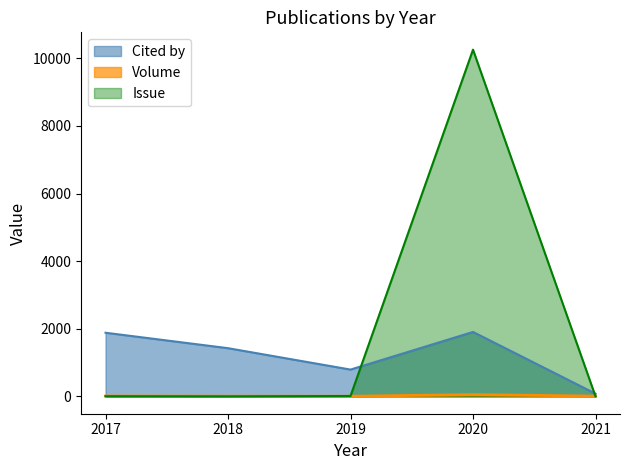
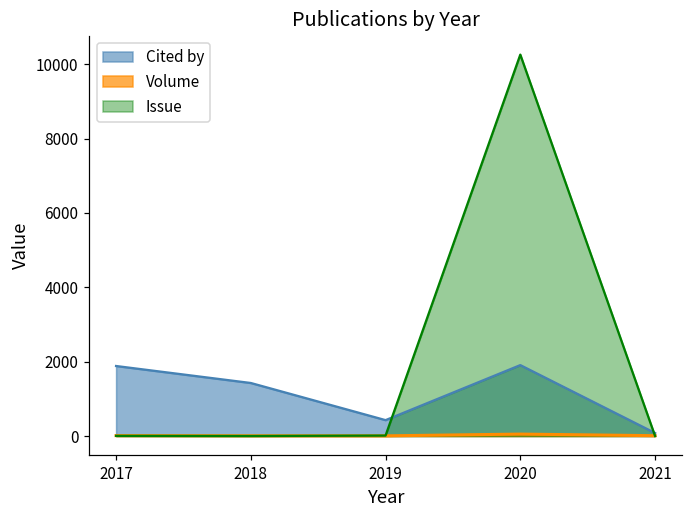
Cited by, 2019: 800 -> 400
